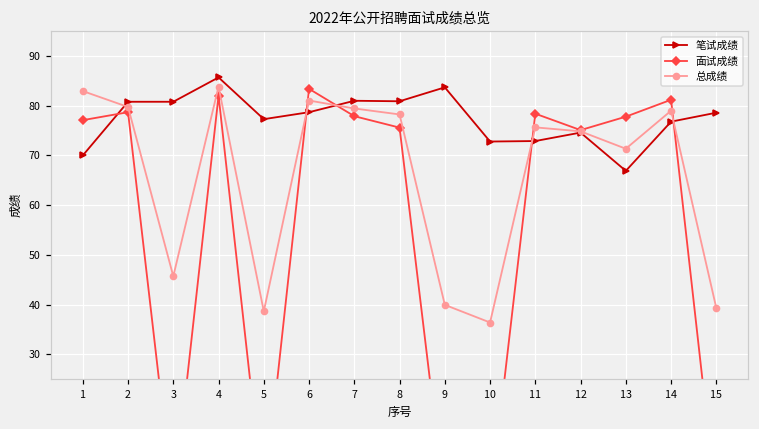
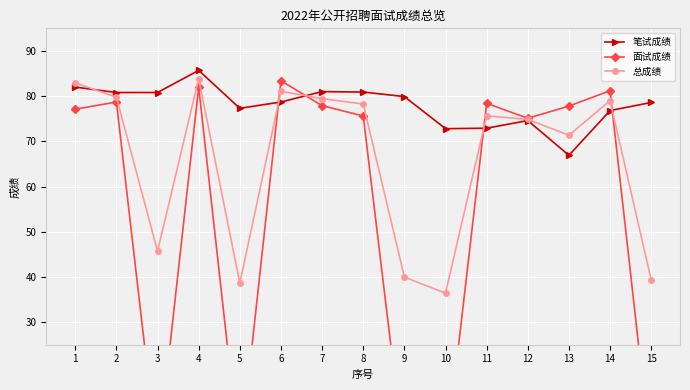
笔试成绩, 1: 70 -> 82
笔试成绩, 9: 84 -> 80
